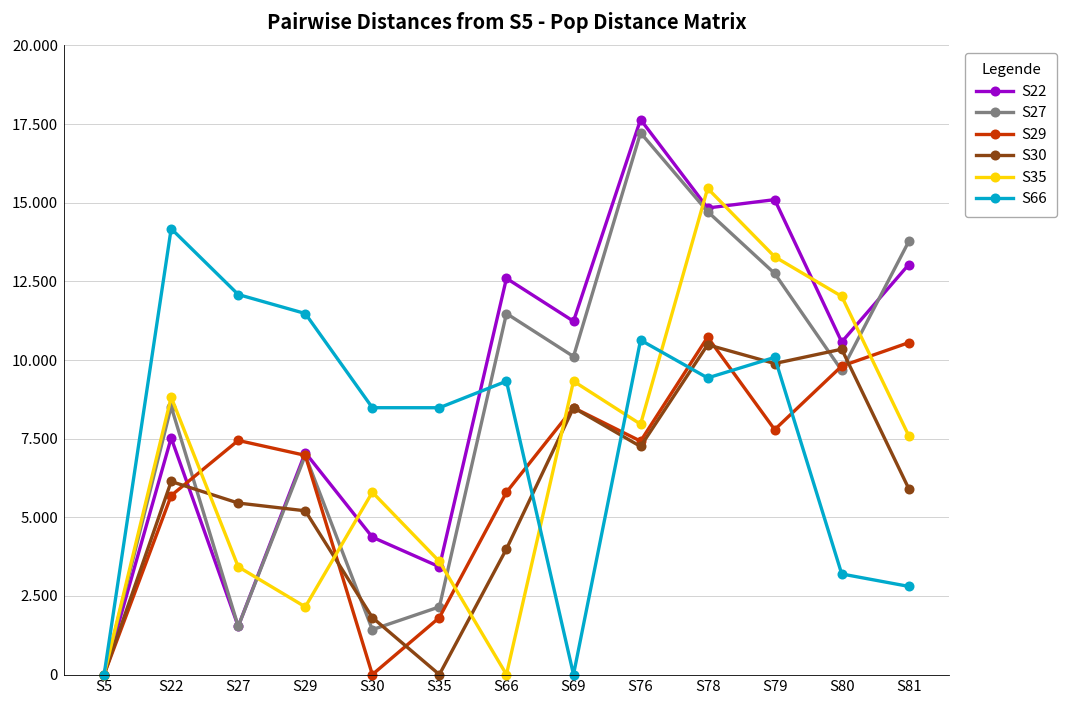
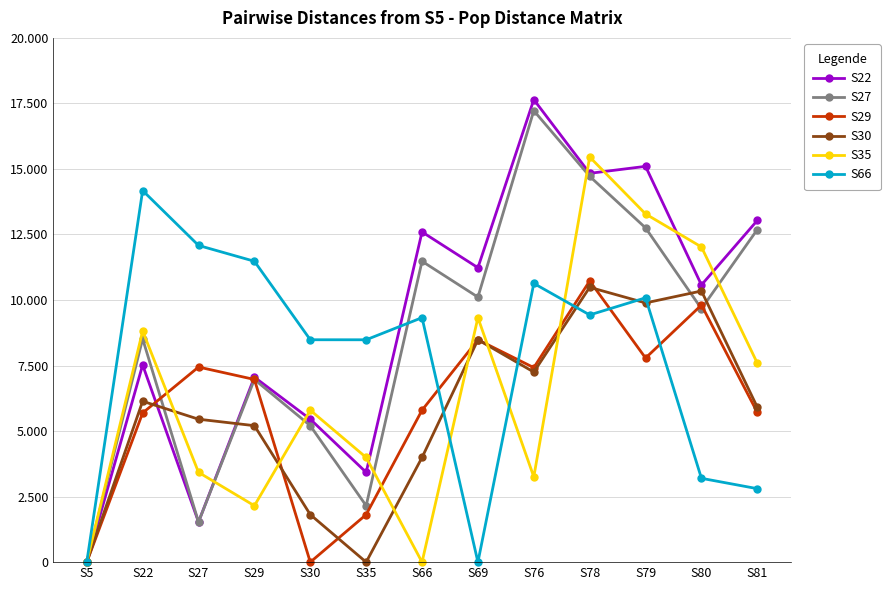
S22, S30: 4.4 -> 5.5
S27, S30: 1.4 -> 5.2
S35, S35: 3.6 -> 4.0
S35, S76: 8.0 -> 3.3
S27, S81: 13.8 -> 12.7
S29, S81: 10.6 -> 5.7
